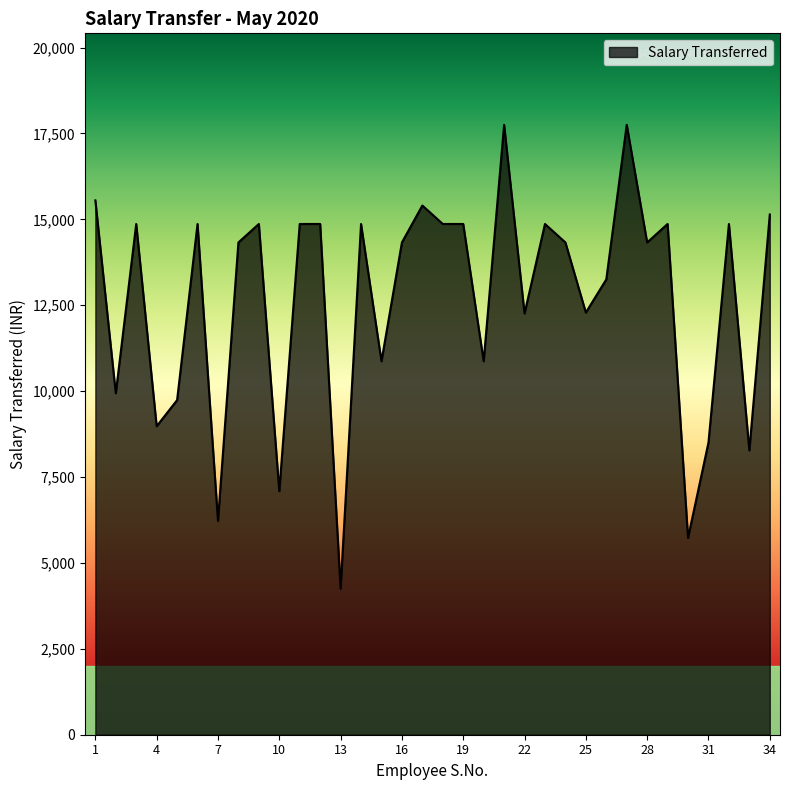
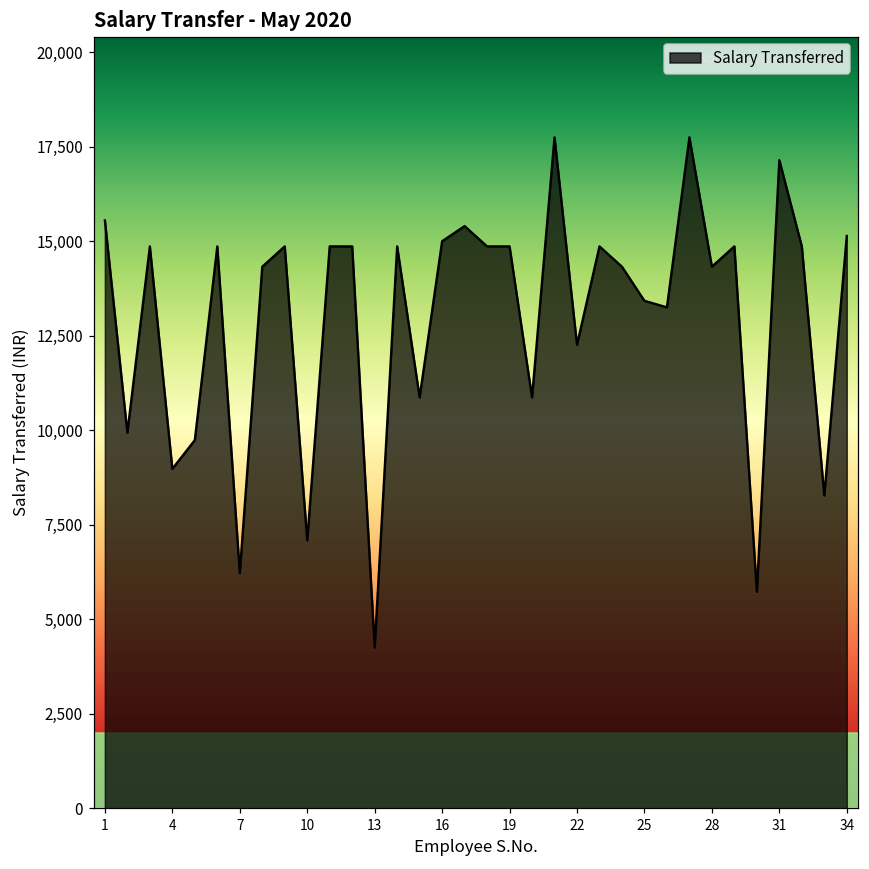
16: 14,300 -> 15,000
25: 12,300 -> 13,400
31: 8,500 -> 17,100
